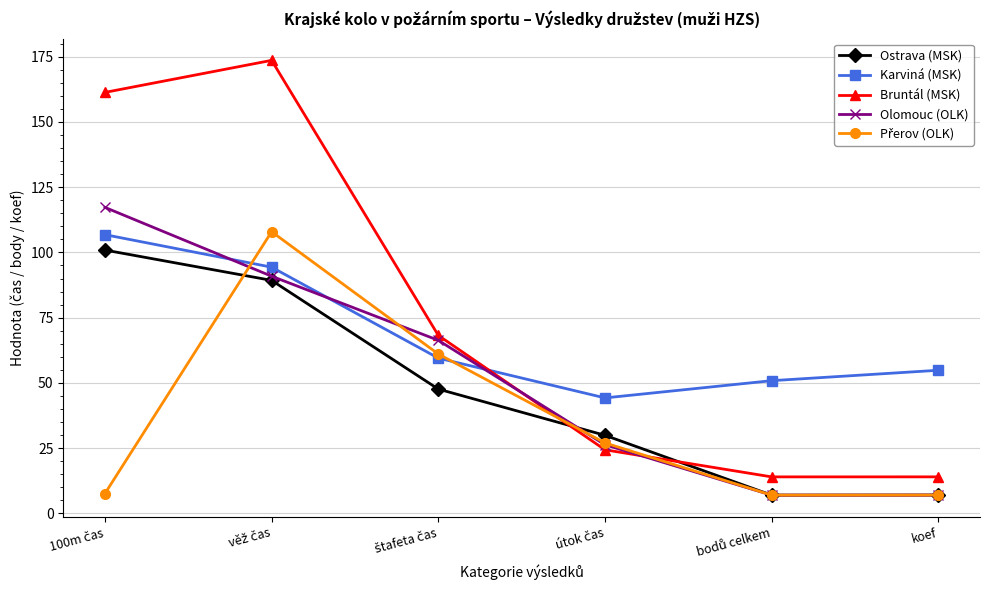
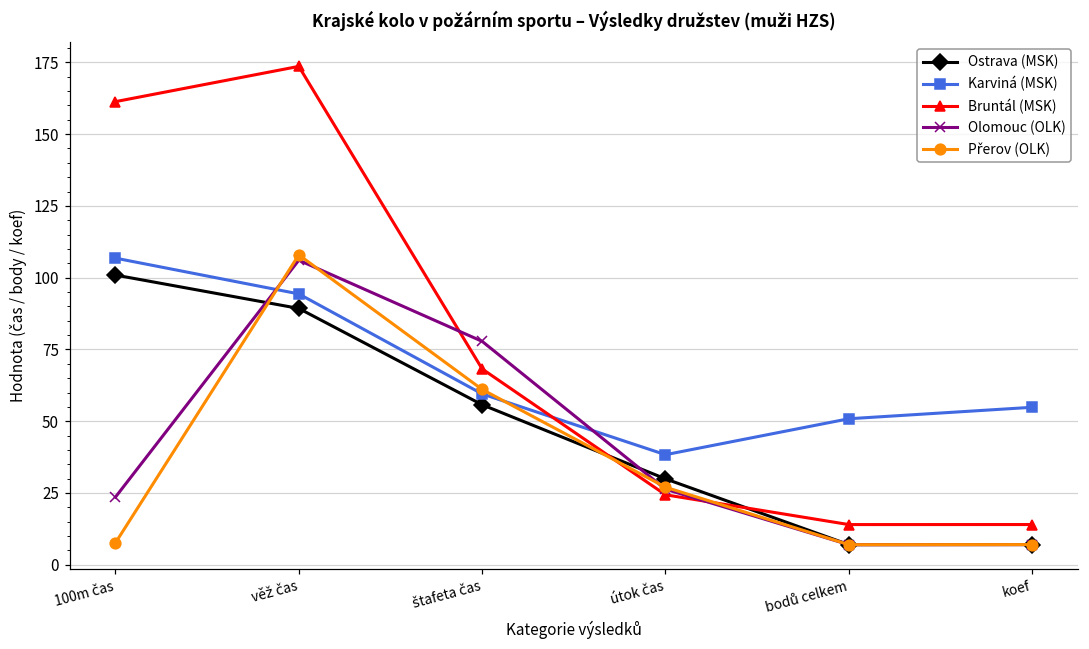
Olomouc (OLK), 100m čas: 117 -> 24
Olomouc (OLK), věž čas: 91 -> 106
Ostrava (MSK), štafeta čas: 48 -> 56
Olomouc (OLK), štafeta čas: 66 -> 78
Karviná (MSK), útok čas: 44 -> 38
